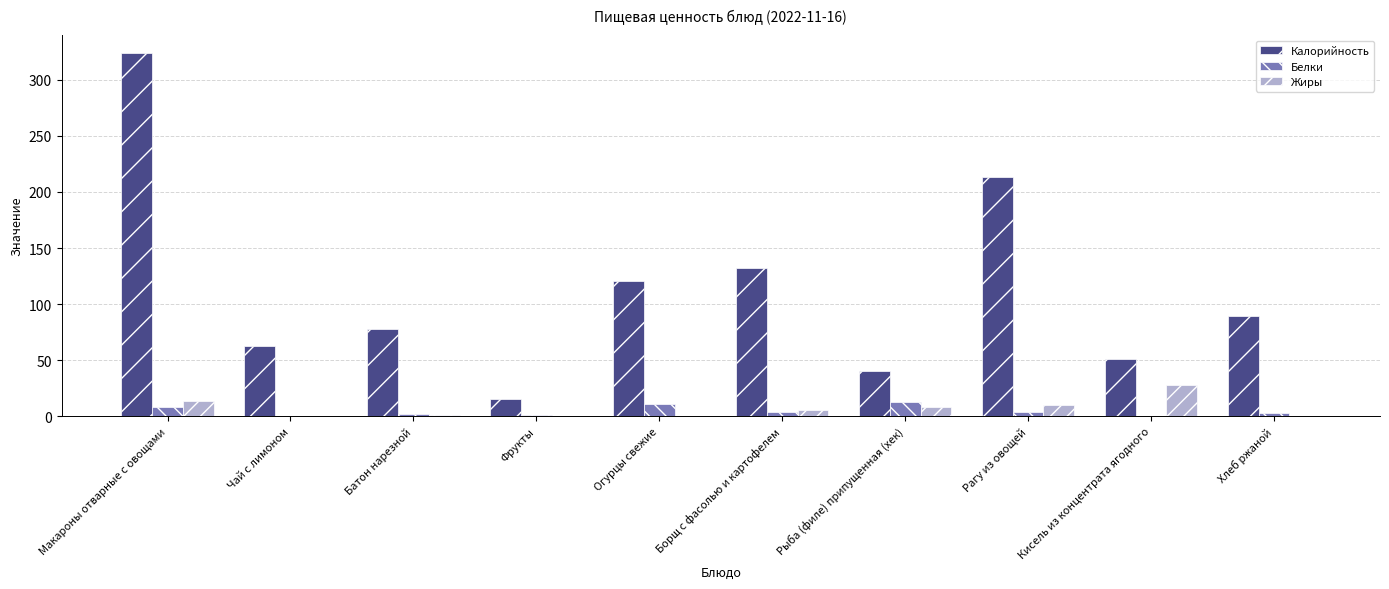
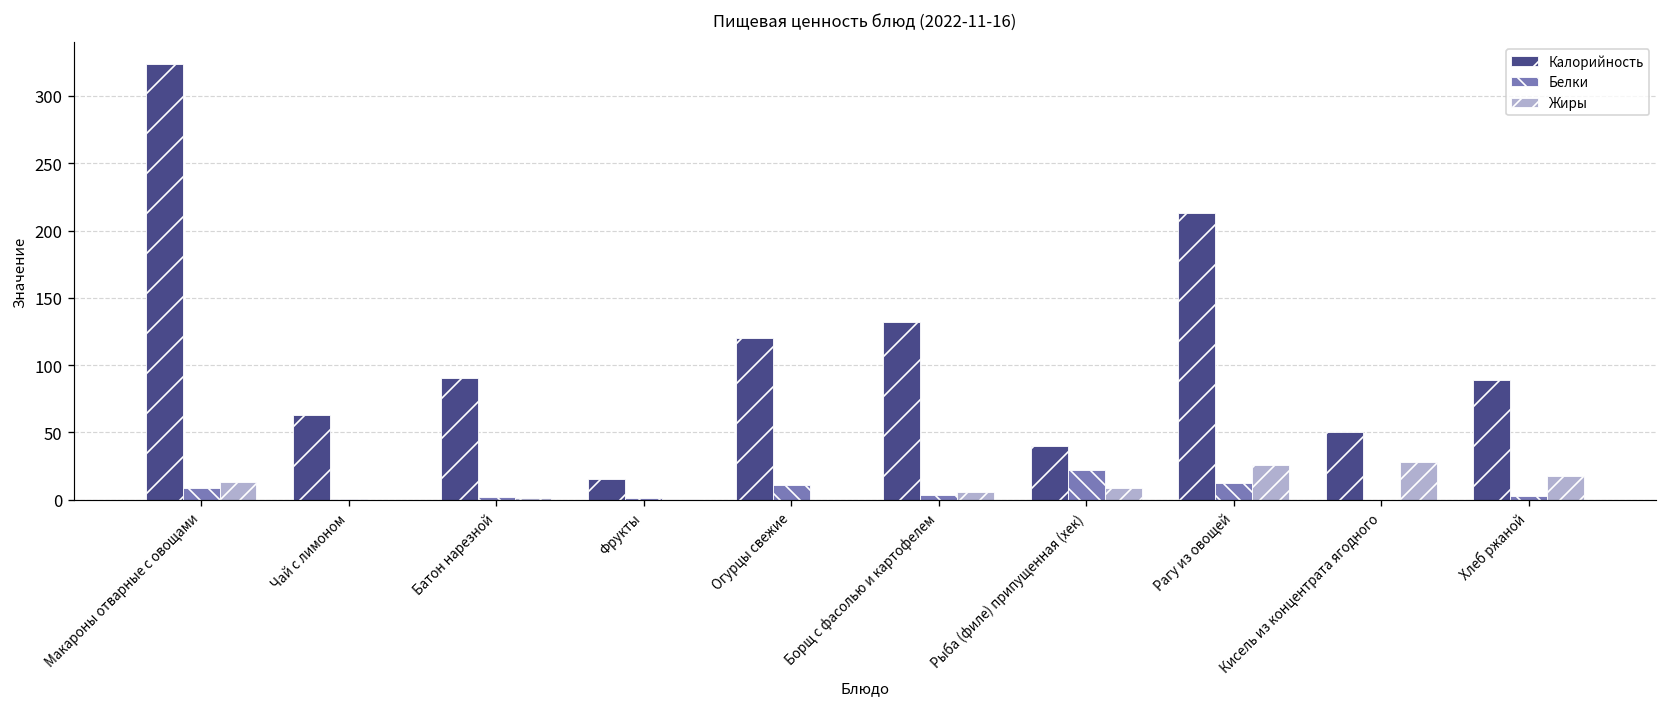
Калорийность, Батон нарезной: 78 -> 91
Белки, Рыба (филе) припущенная (хек): 12 -> 22
Белки, Рагу из овощей: 4 -> 12
Жиры, Рагу из овощей: 10 -> 26
Жиры, Хлеб ржаной: 1 -> 18
